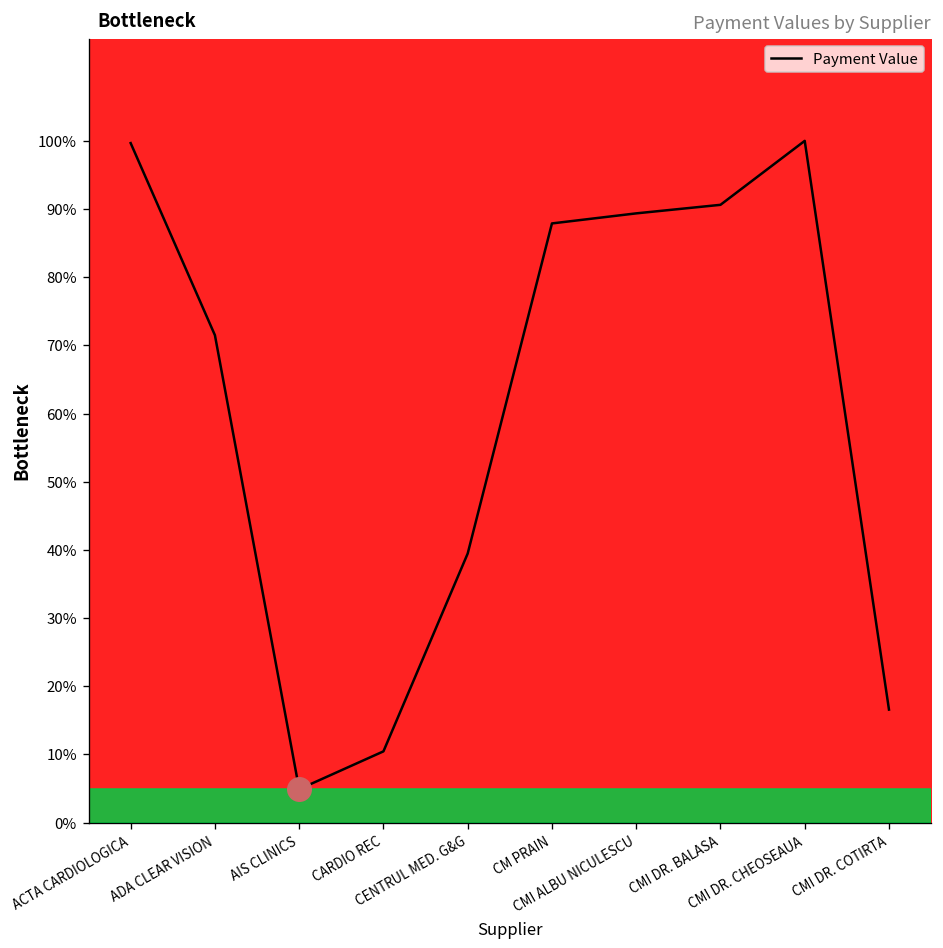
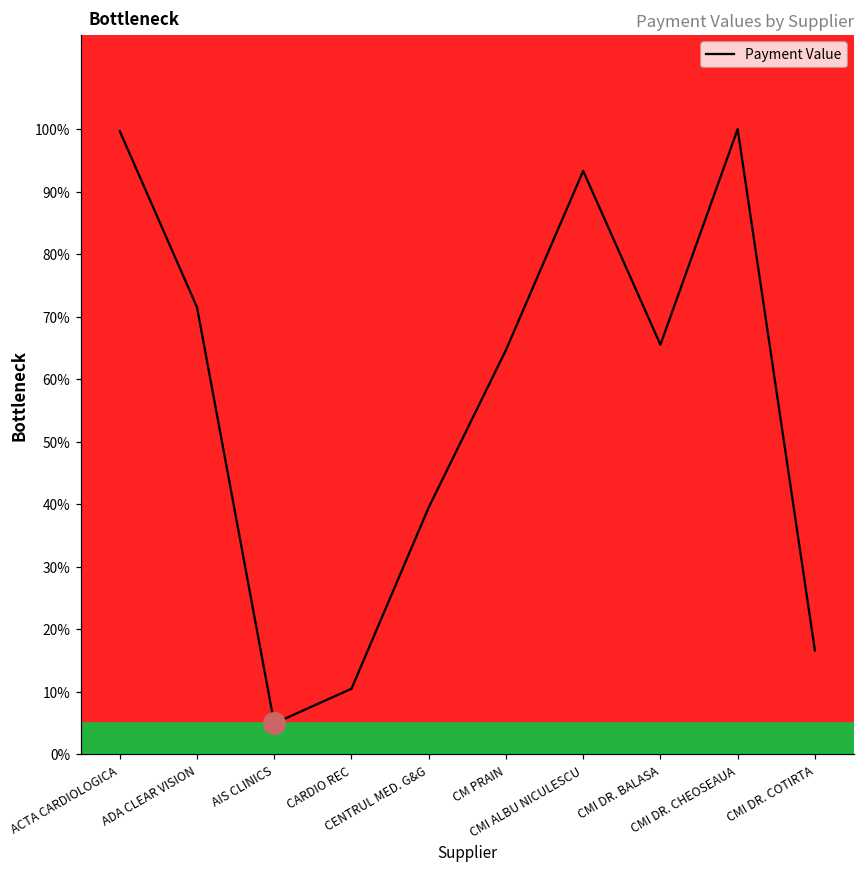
Payment Value, CM PRAIN: 88% -> 65%
Payment Value, CMI ALBU NICULESCU: 89% -> 93%
Payment Value, CMI DR. BALASA: 91% -> 66%
